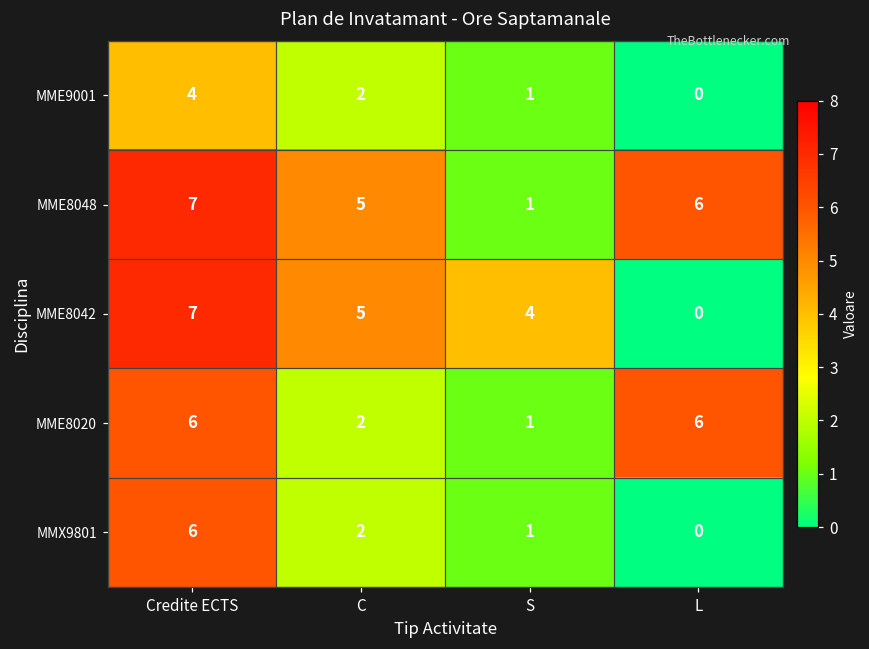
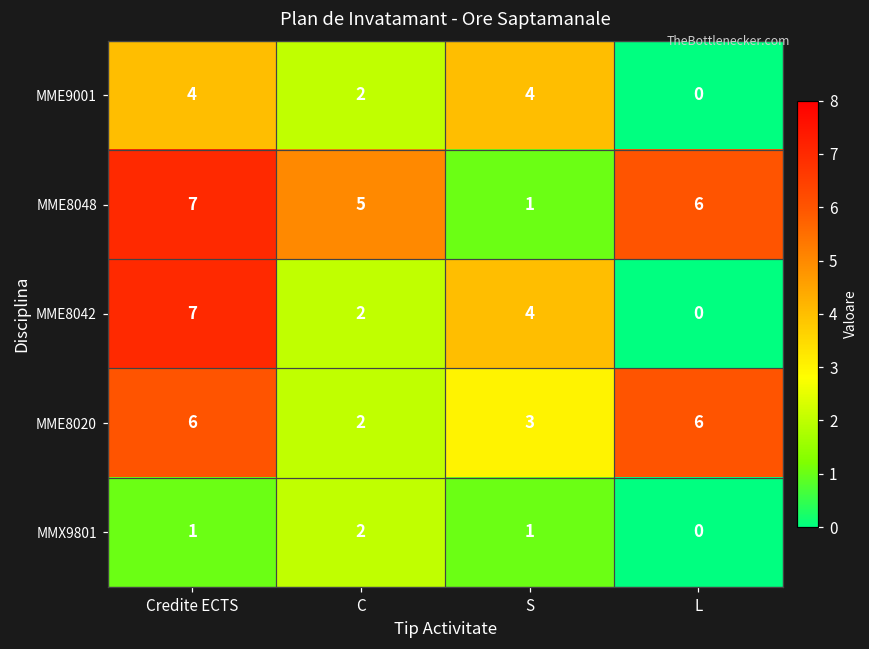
MME9001, S: 1 -> 4
MME8042, C: 5 -> 2
MME8020, S: 1 -> 3
MMX9801, Credite ECTS: 6 -> 1
